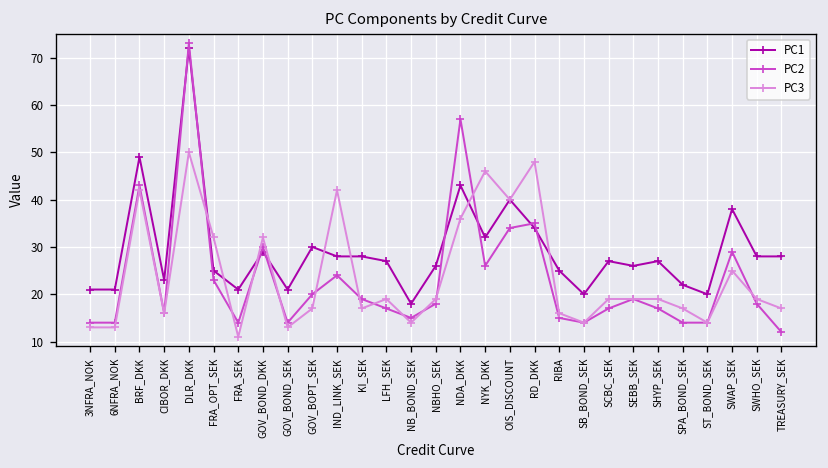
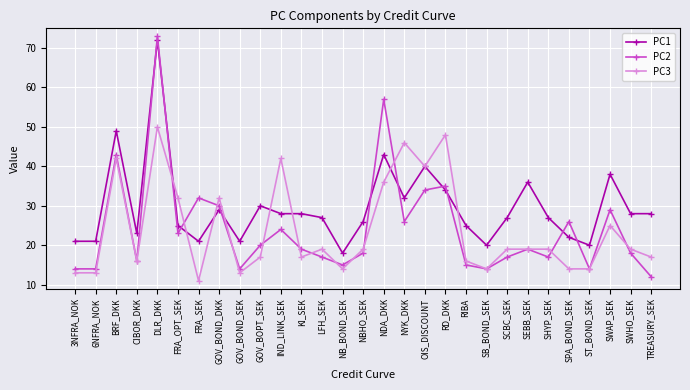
PC2, FRA_SEK: 14 -> 32
PC1, SEBB_SEK: 26 -> 36
PC2, SPA_BOND_SEK: 14 -> 26
PC3, SPA_BOND_SEK: 17 -> 14
